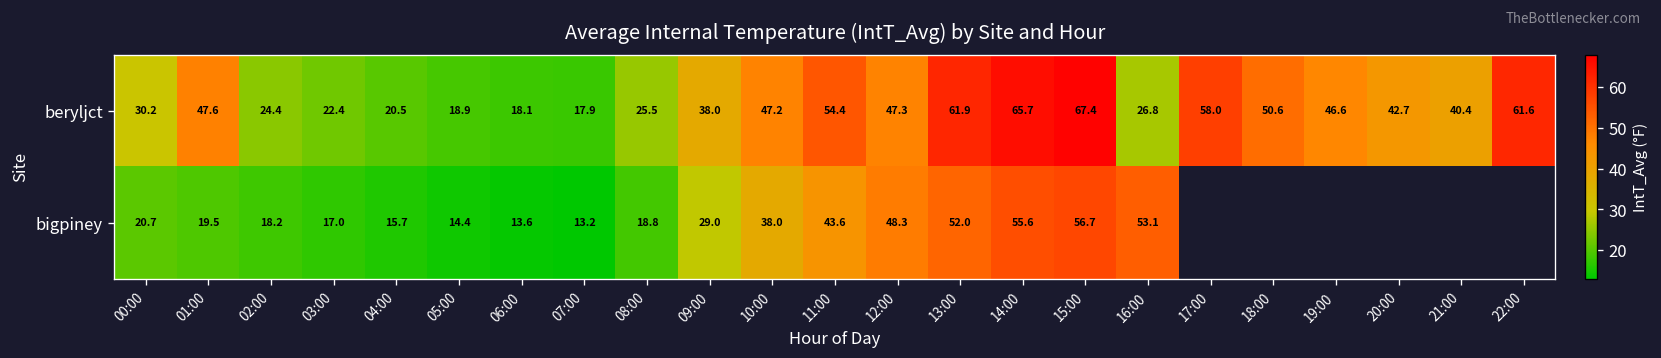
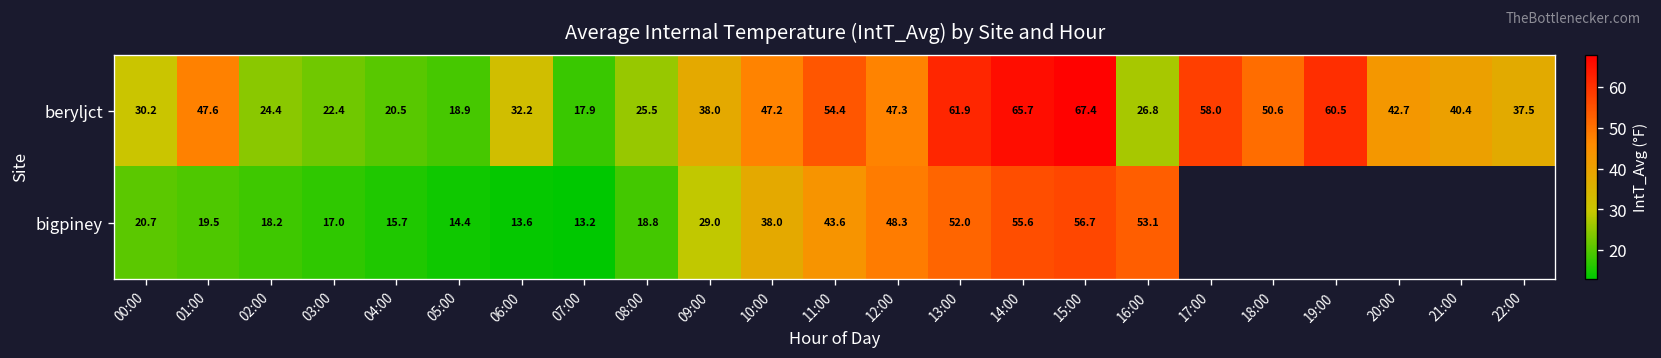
beryljct, 06:00: 18.1 -> 32.2
beryljct, 19:00: 46.6 -> 60.5
beryljct, 22:00: 61.6 -> 37.5
